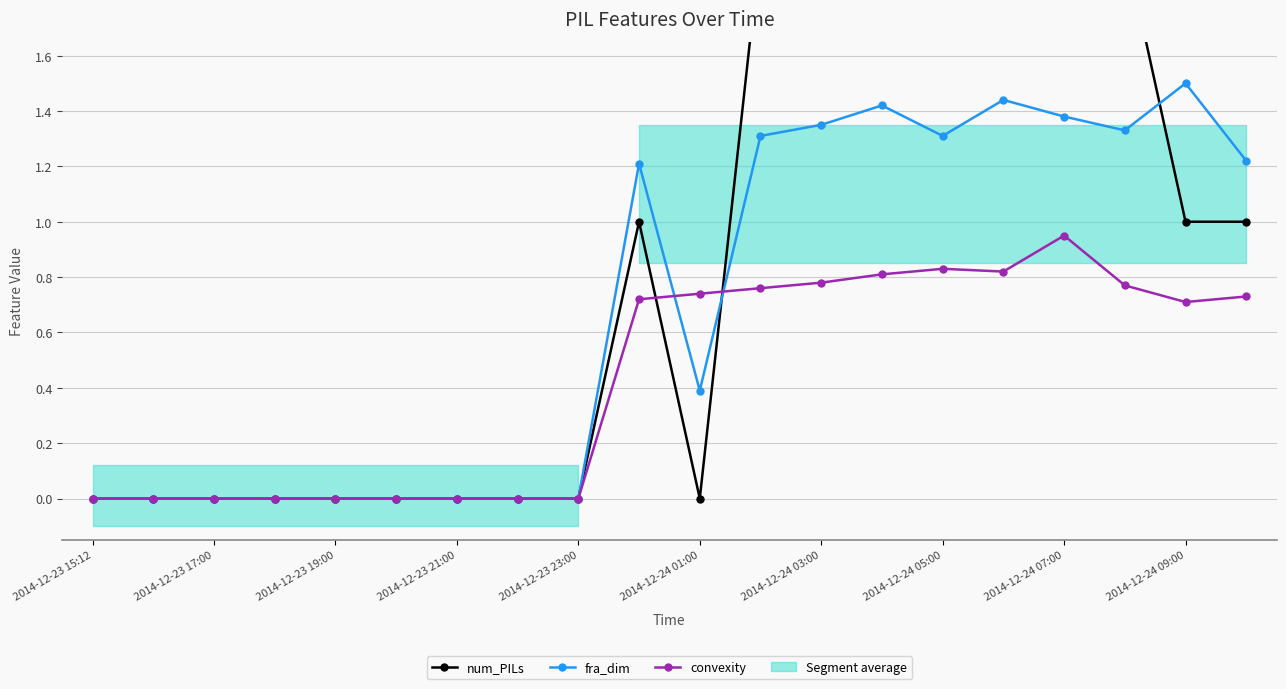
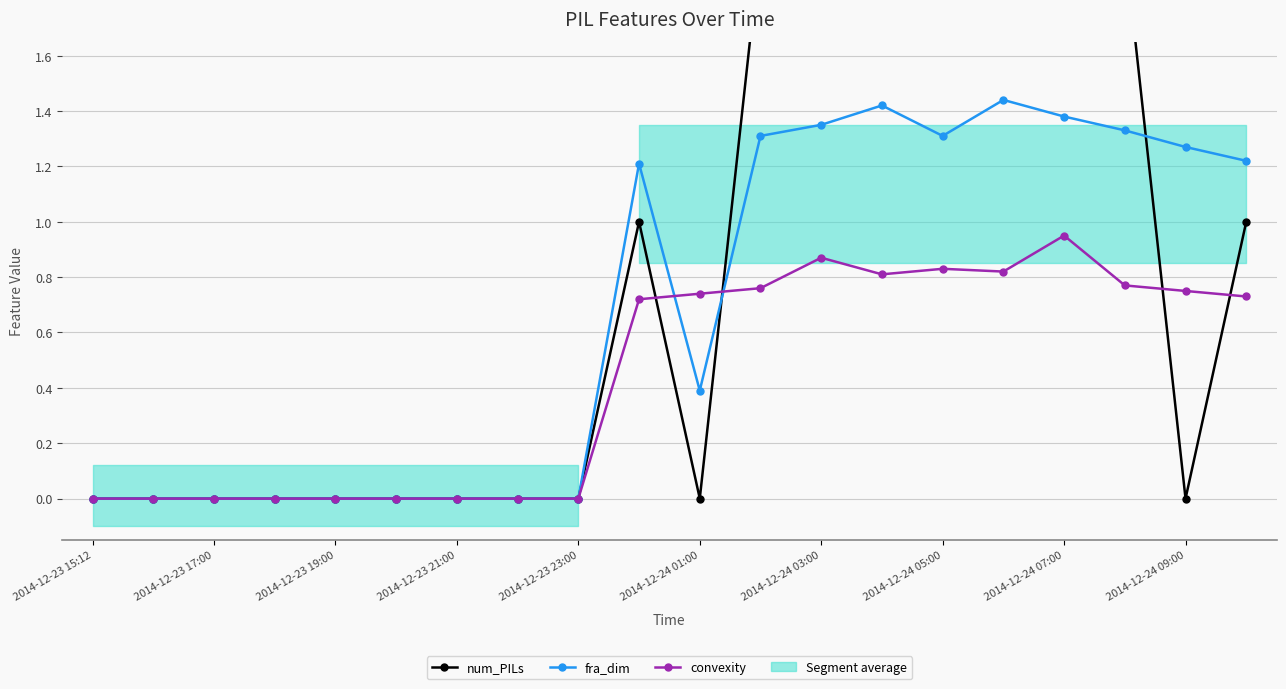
convexity, 2014-12-24 03:00: 0.78 -> 0.87
num_PILs, 2014-12-24 09:00: 1 -> 0
fra_dim, 2014-12-24 09:00: 1.50 -> 1.27
convexity, 2014-12-24 09:00: 0.71 -> 0.75
